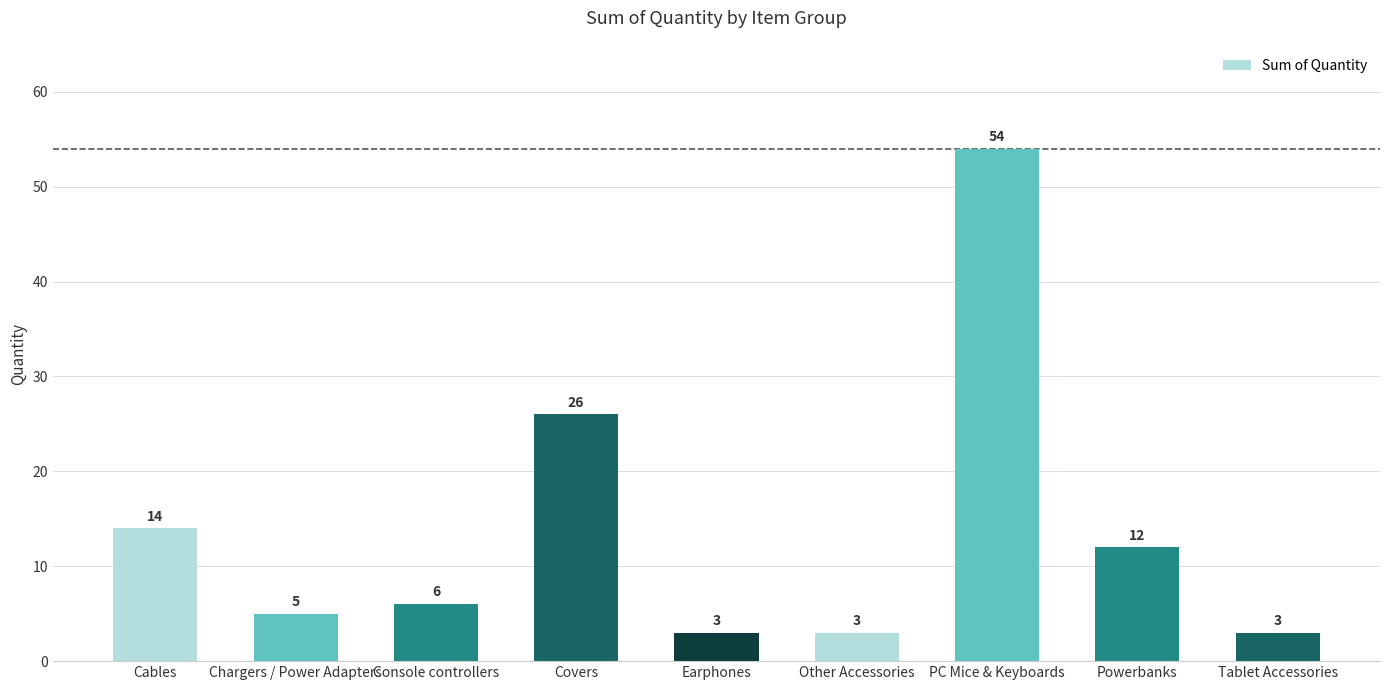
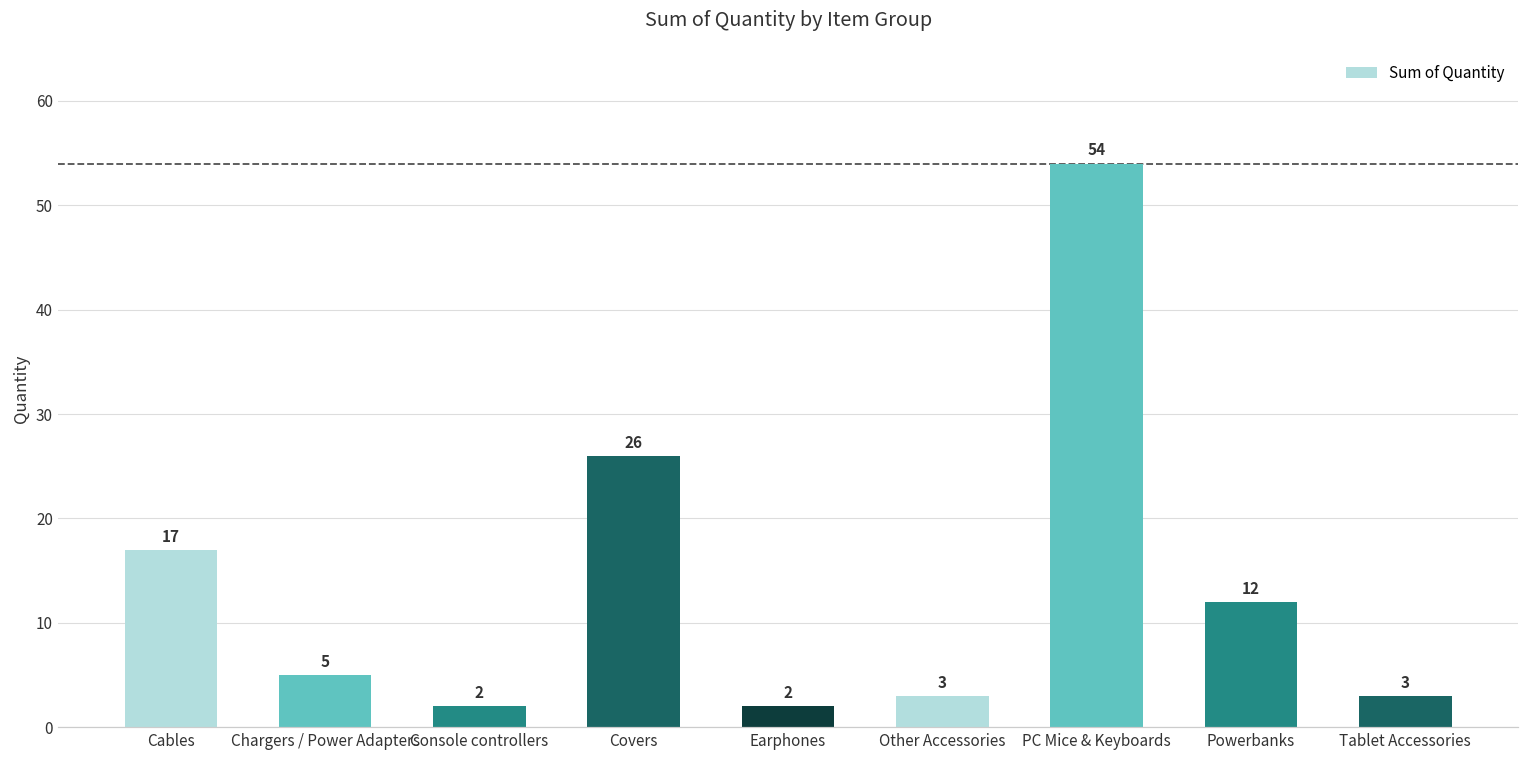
Cables: 14 -> 17
Console controllers: 6 -> 2
Earphones: 3 -> 2
